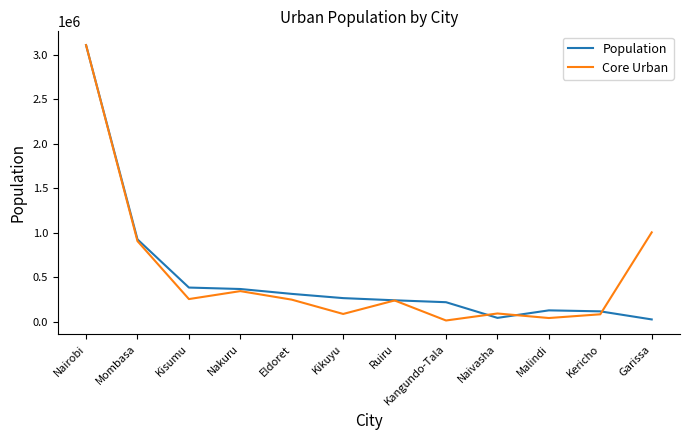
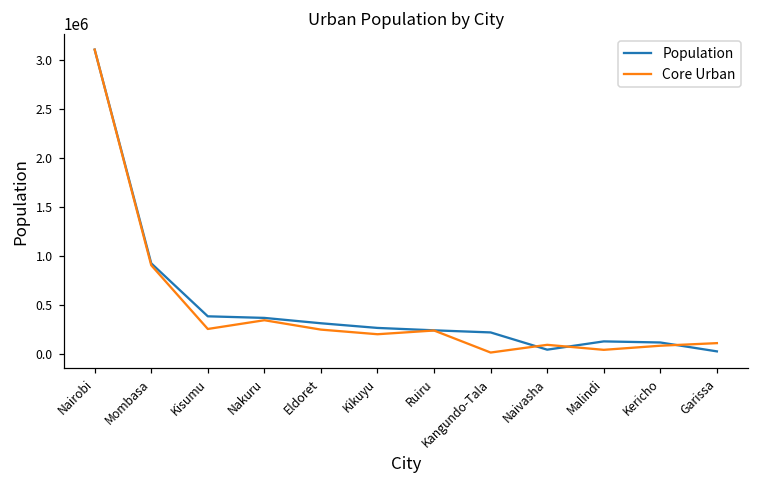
Core Urban, Kikuyu: 100000 -> 200000
Core Urban, Garissa: 1000000 -> 100000
